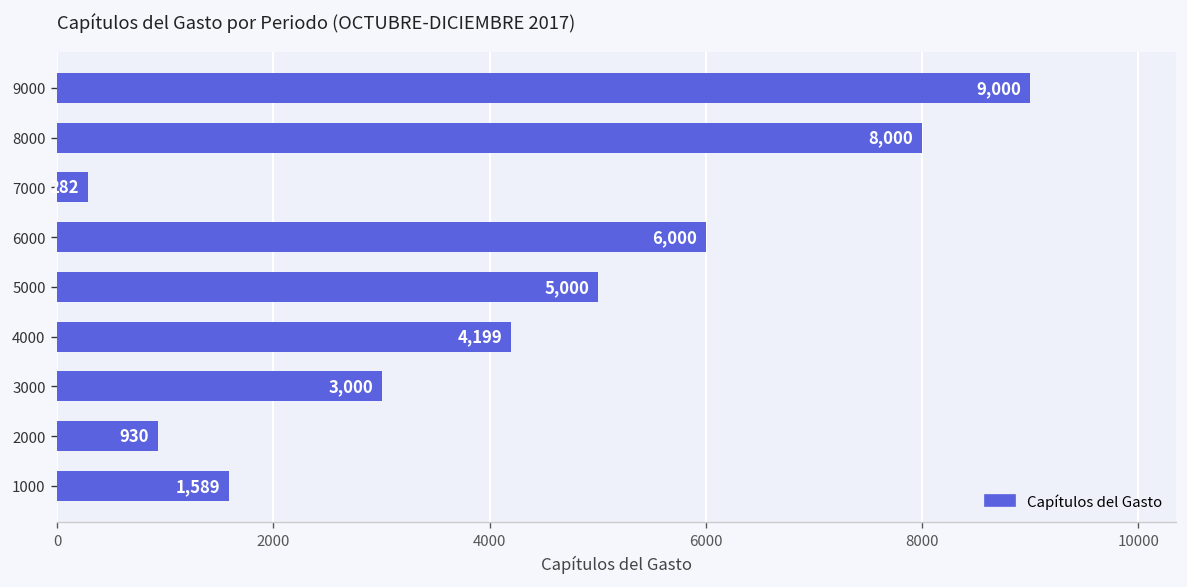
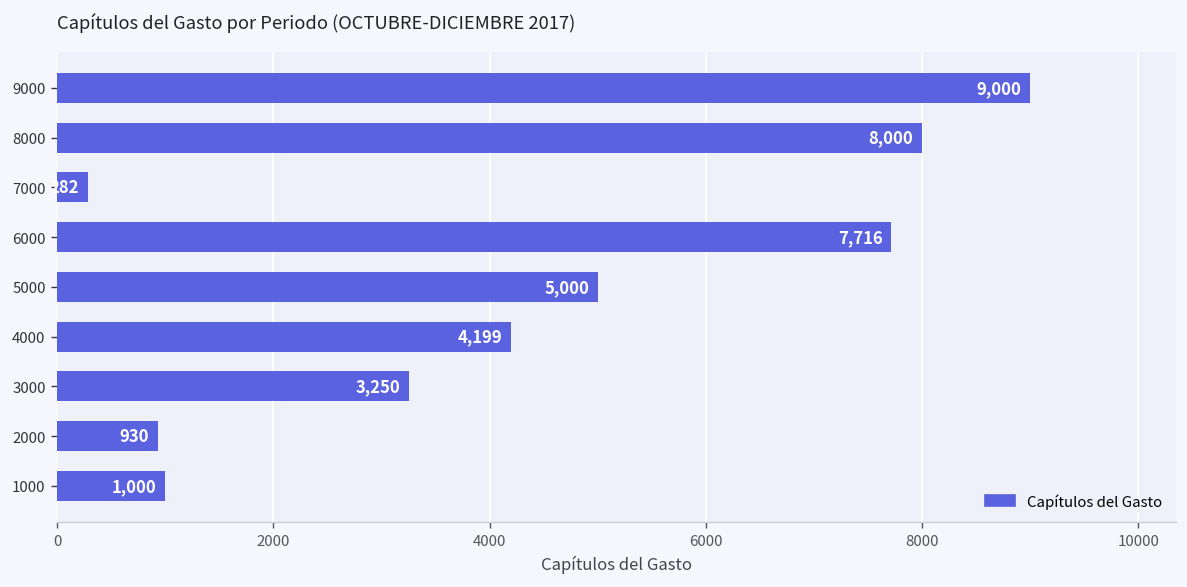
6000: 6,000 -> 7,716
3000: 3,000 -> 3,250
1000: 1,589 -> 1,000
